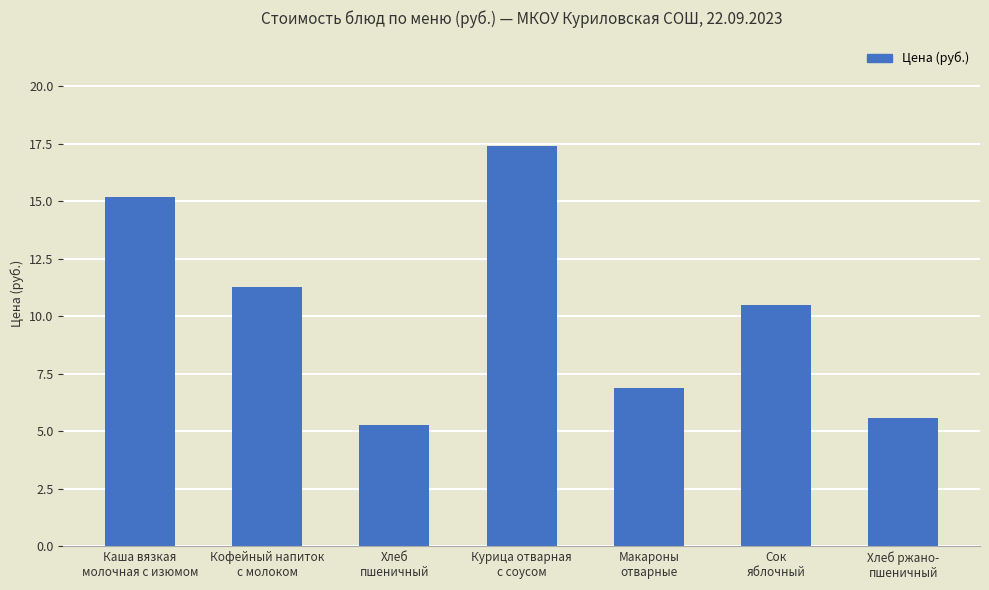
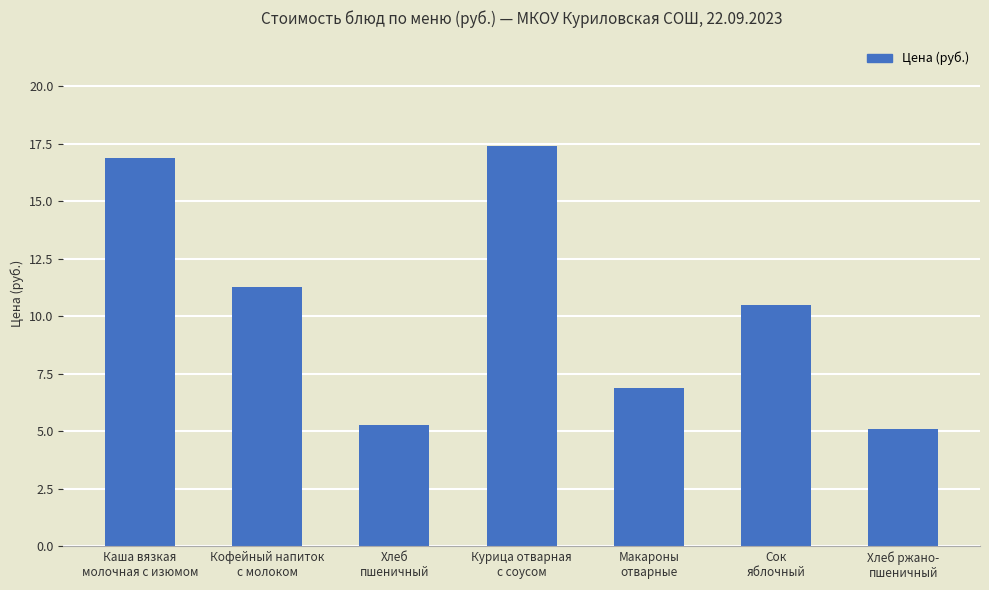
Каша вязкая молочная с изюмом: 15.2 -> 16.9
Хлеб ржано- пшеничный: 5.6 -> 5.1
